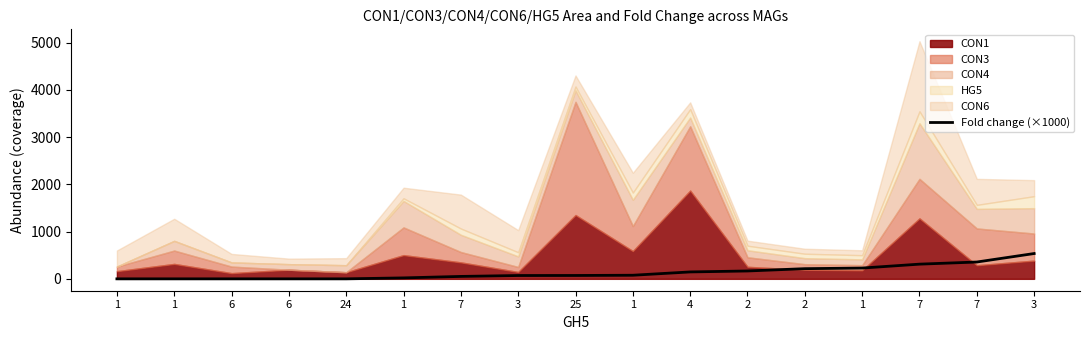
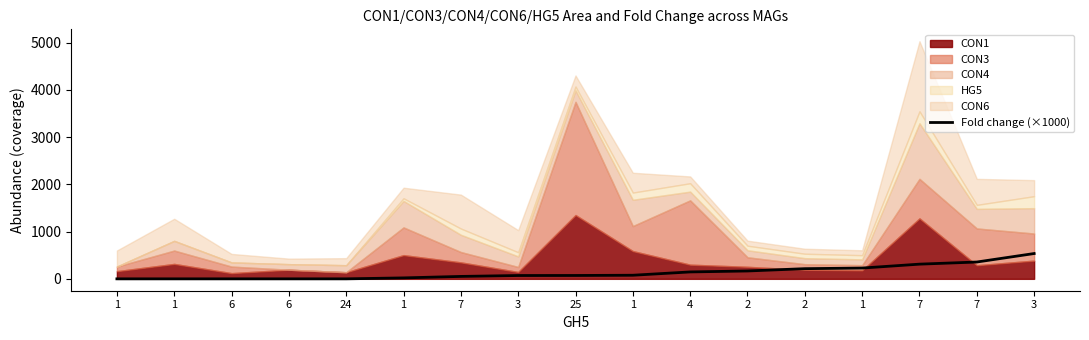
CON1, 4: 1900 -> 300
